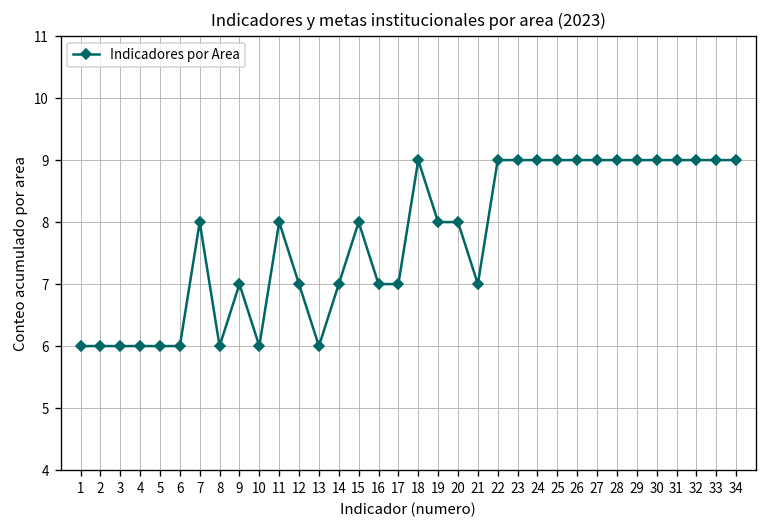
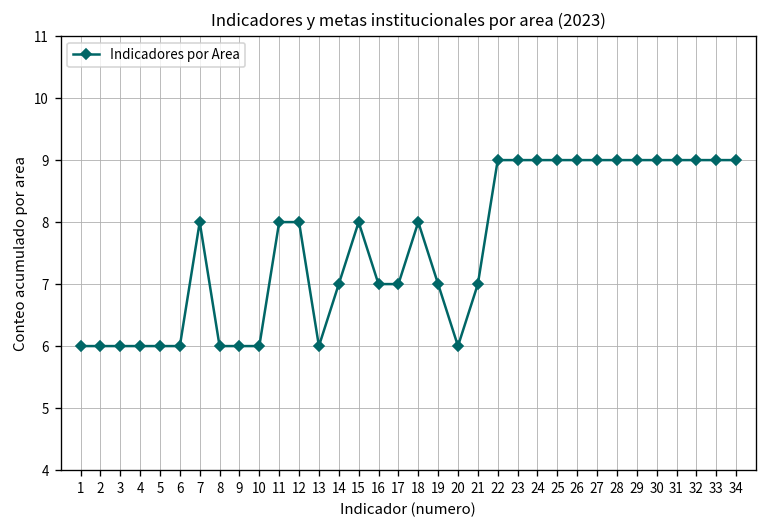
9: 7 -> 6
12: 7 -> 8
18: 9 -> 8
19: 8 -> 7
20: 8 -> 6
